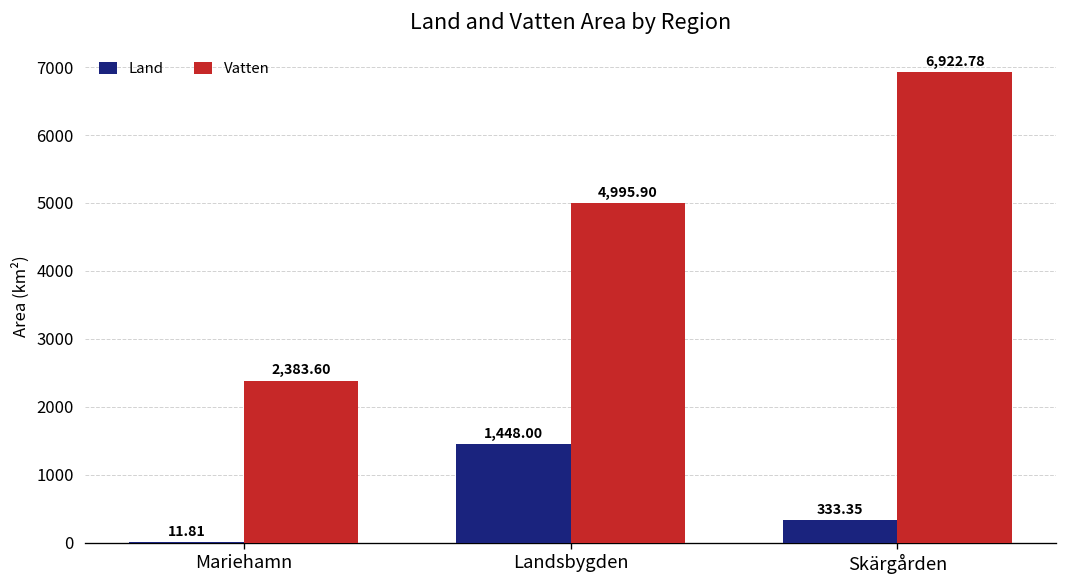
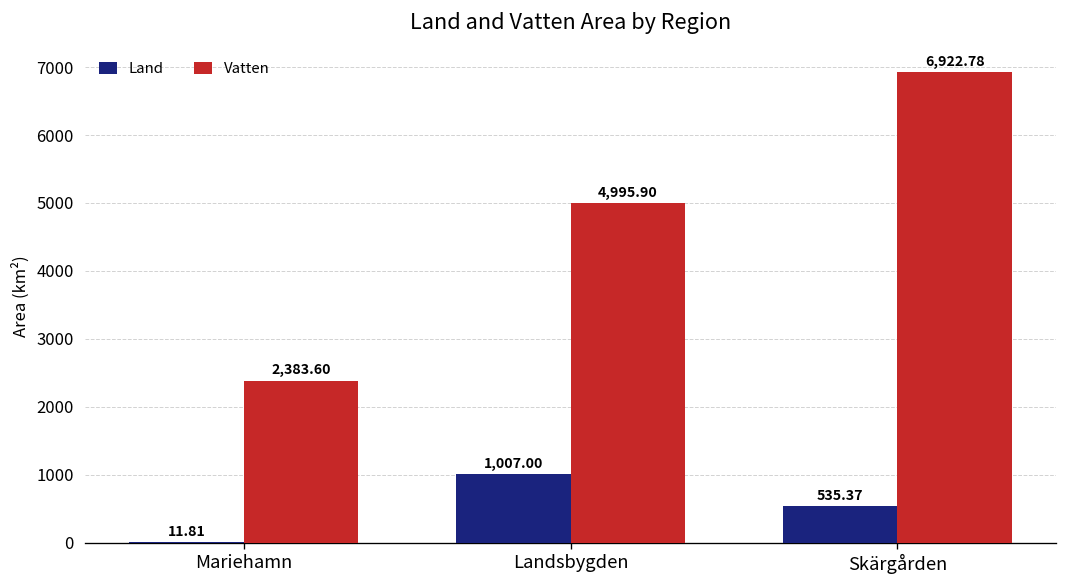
Land, Landsbygden: 1,448.00 -> 1,007.00
Land, Skärgården: 333.35 -> 535.37
